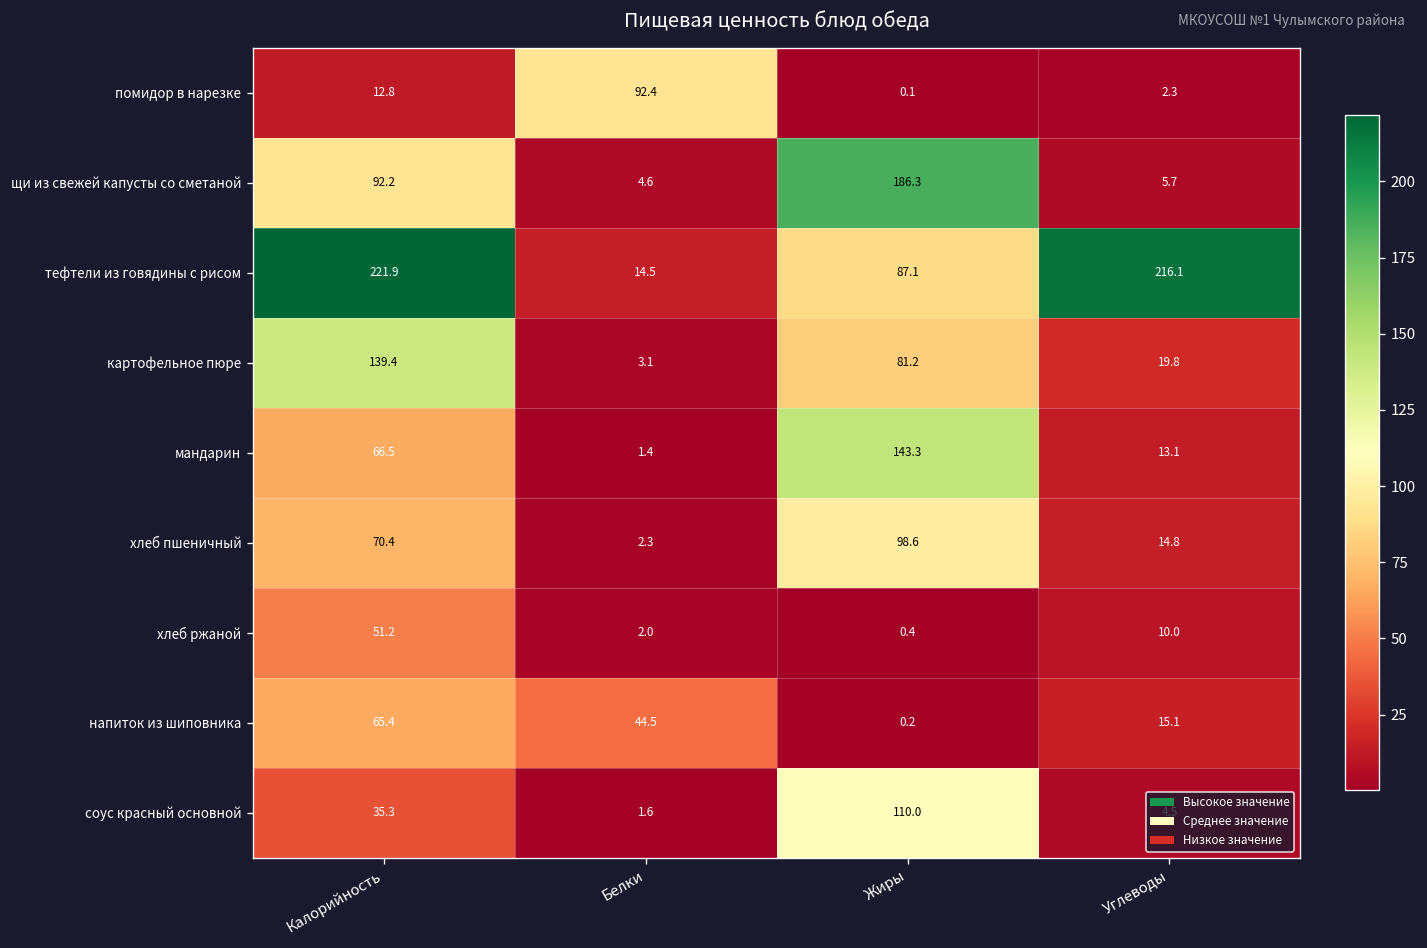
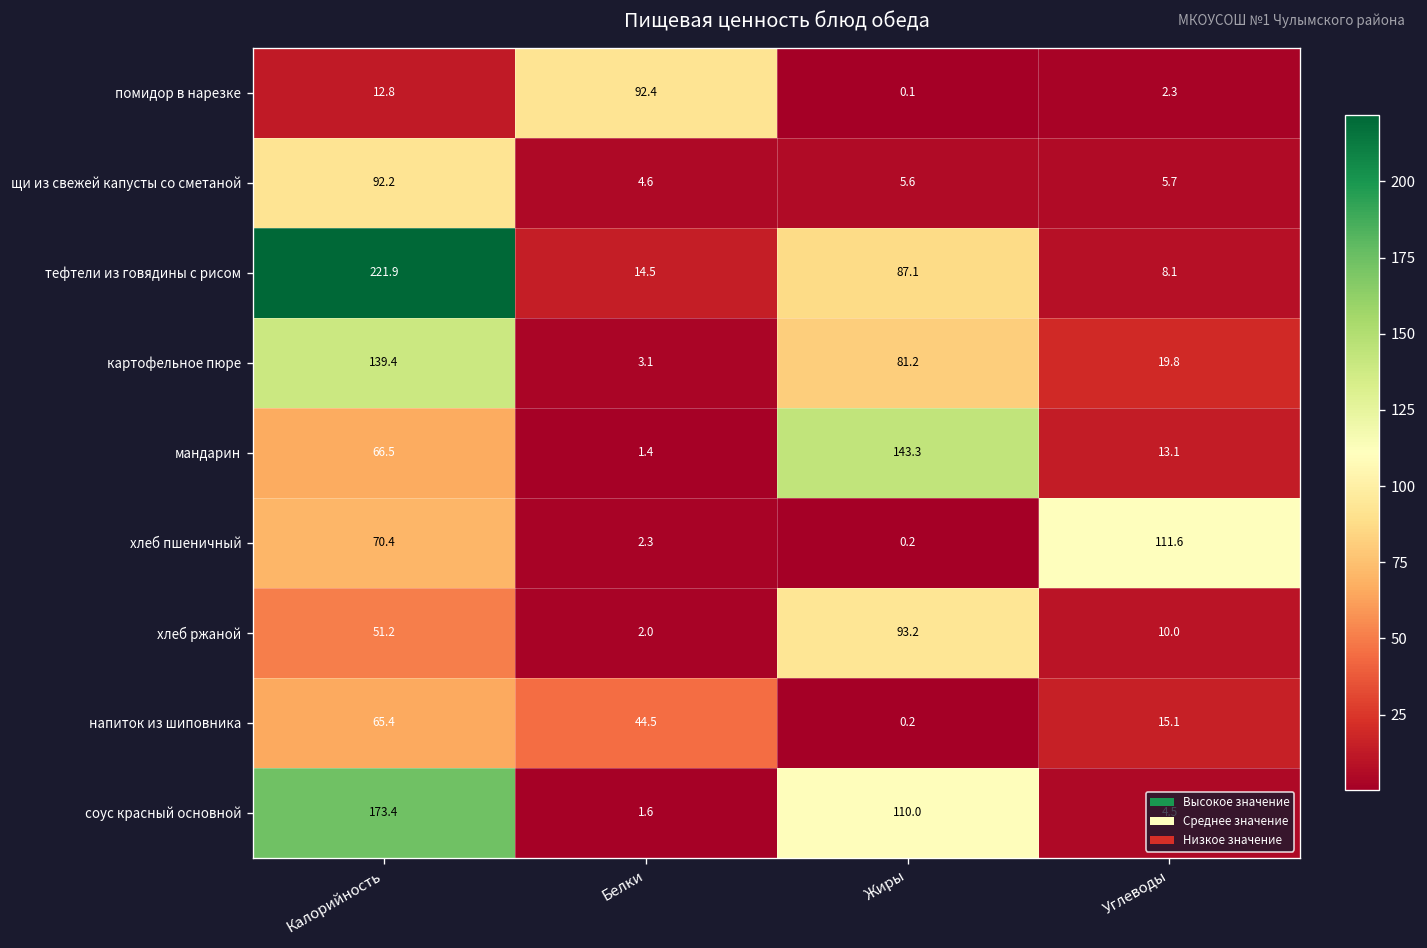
щи из свежей капусты со сметаной, Жиры: 186.3 -> 5.6
тефтели из говядины с рисом, Углеводы: 216.1 -> 8.1
хлеб пшеничный, Жиры: 98.6 -> 0.2
хлеб пшеничный, Углеводы: 14.8 -> 111.6
хлеб ржаной, Жиры: 0.4 -> 93.2
соус красный основной, Калорийность: 35.3 -> 173.4
